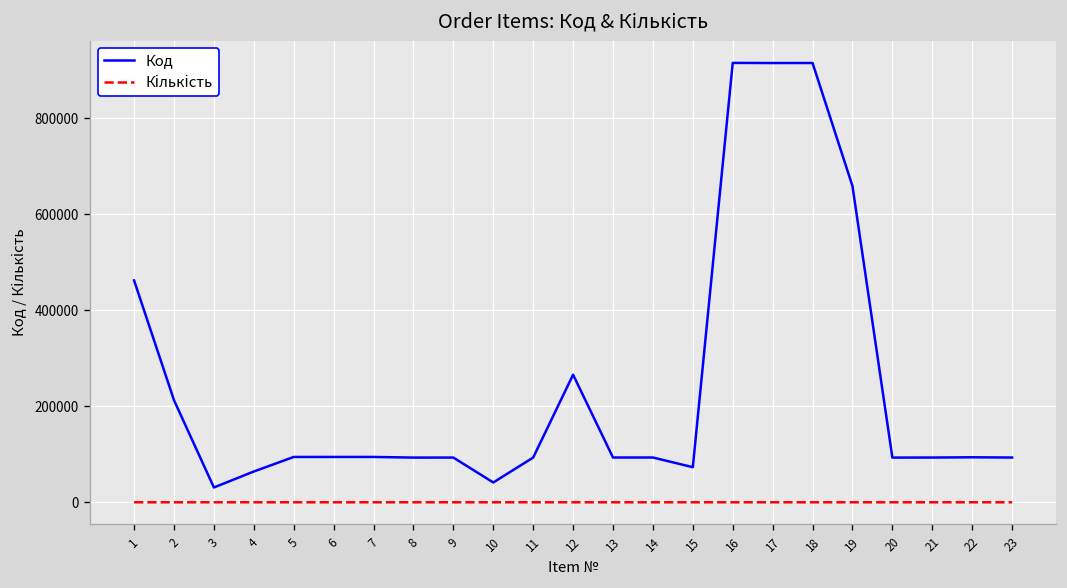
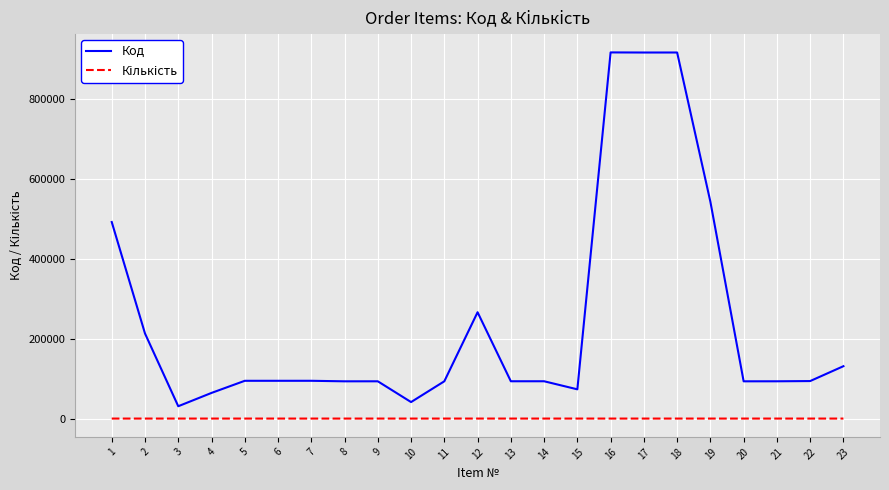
Код, 1: 460000 -> 490000
Код, 19: 660000 -> 540000
Код, 23: 90000 -> 130000
